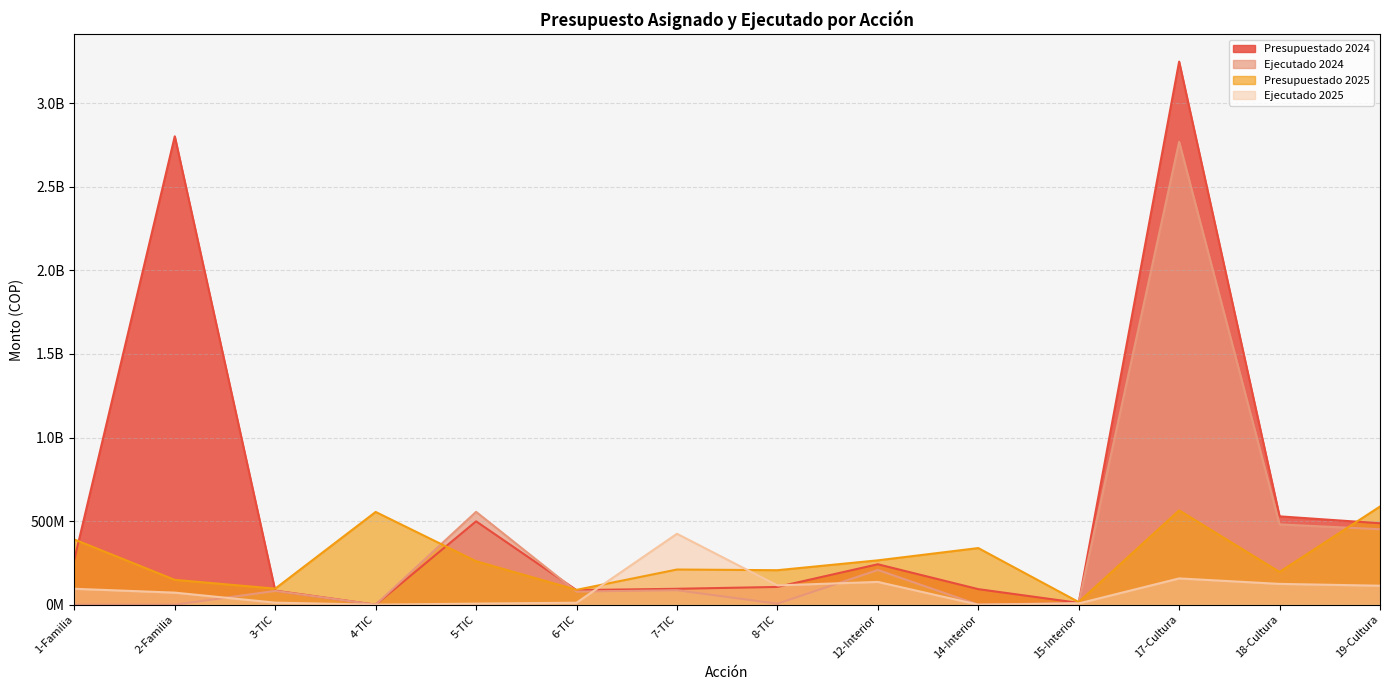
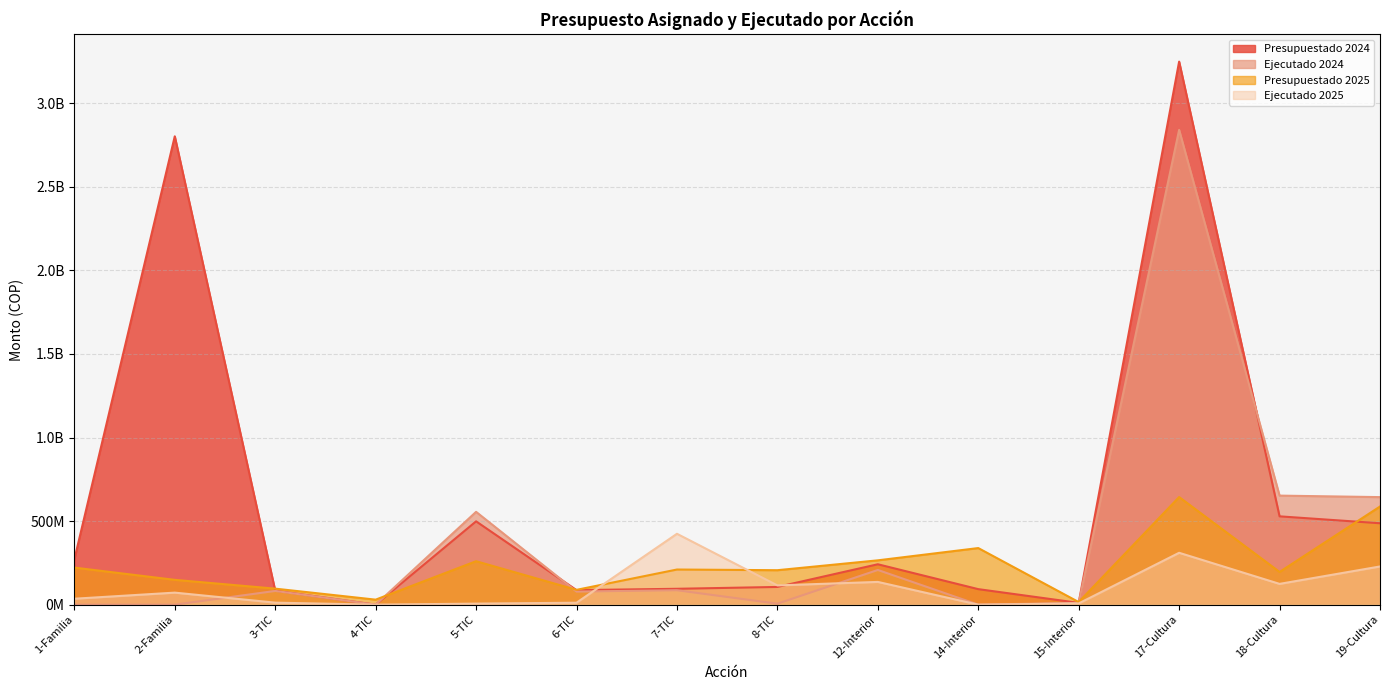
Presupuestado 2025, 1-Familia: 390000000 -> 220000000
Ejecutado 2025, 1-Familia: 100000000 -> 40000000
Presupuestado 2025, 4-TIC: 550000000 -> 30000000
Ejecutado 2024, 17-Cultura: 2770000000 -> 2840000000
Presupuestado 2025, 17-Cultura: 560000000 -> 640000000
Ejecutado 2025, 17-Cultura: 160000000 -> 310000000
Ejecutado 2024, 18-Cultura: 480000000 -> 650000000
Ejecutado 2024, 19-Cultura: 450000000 -> 640000000
Ejecutado 2025, 19-Cultura: 110000000 -> 230000000
